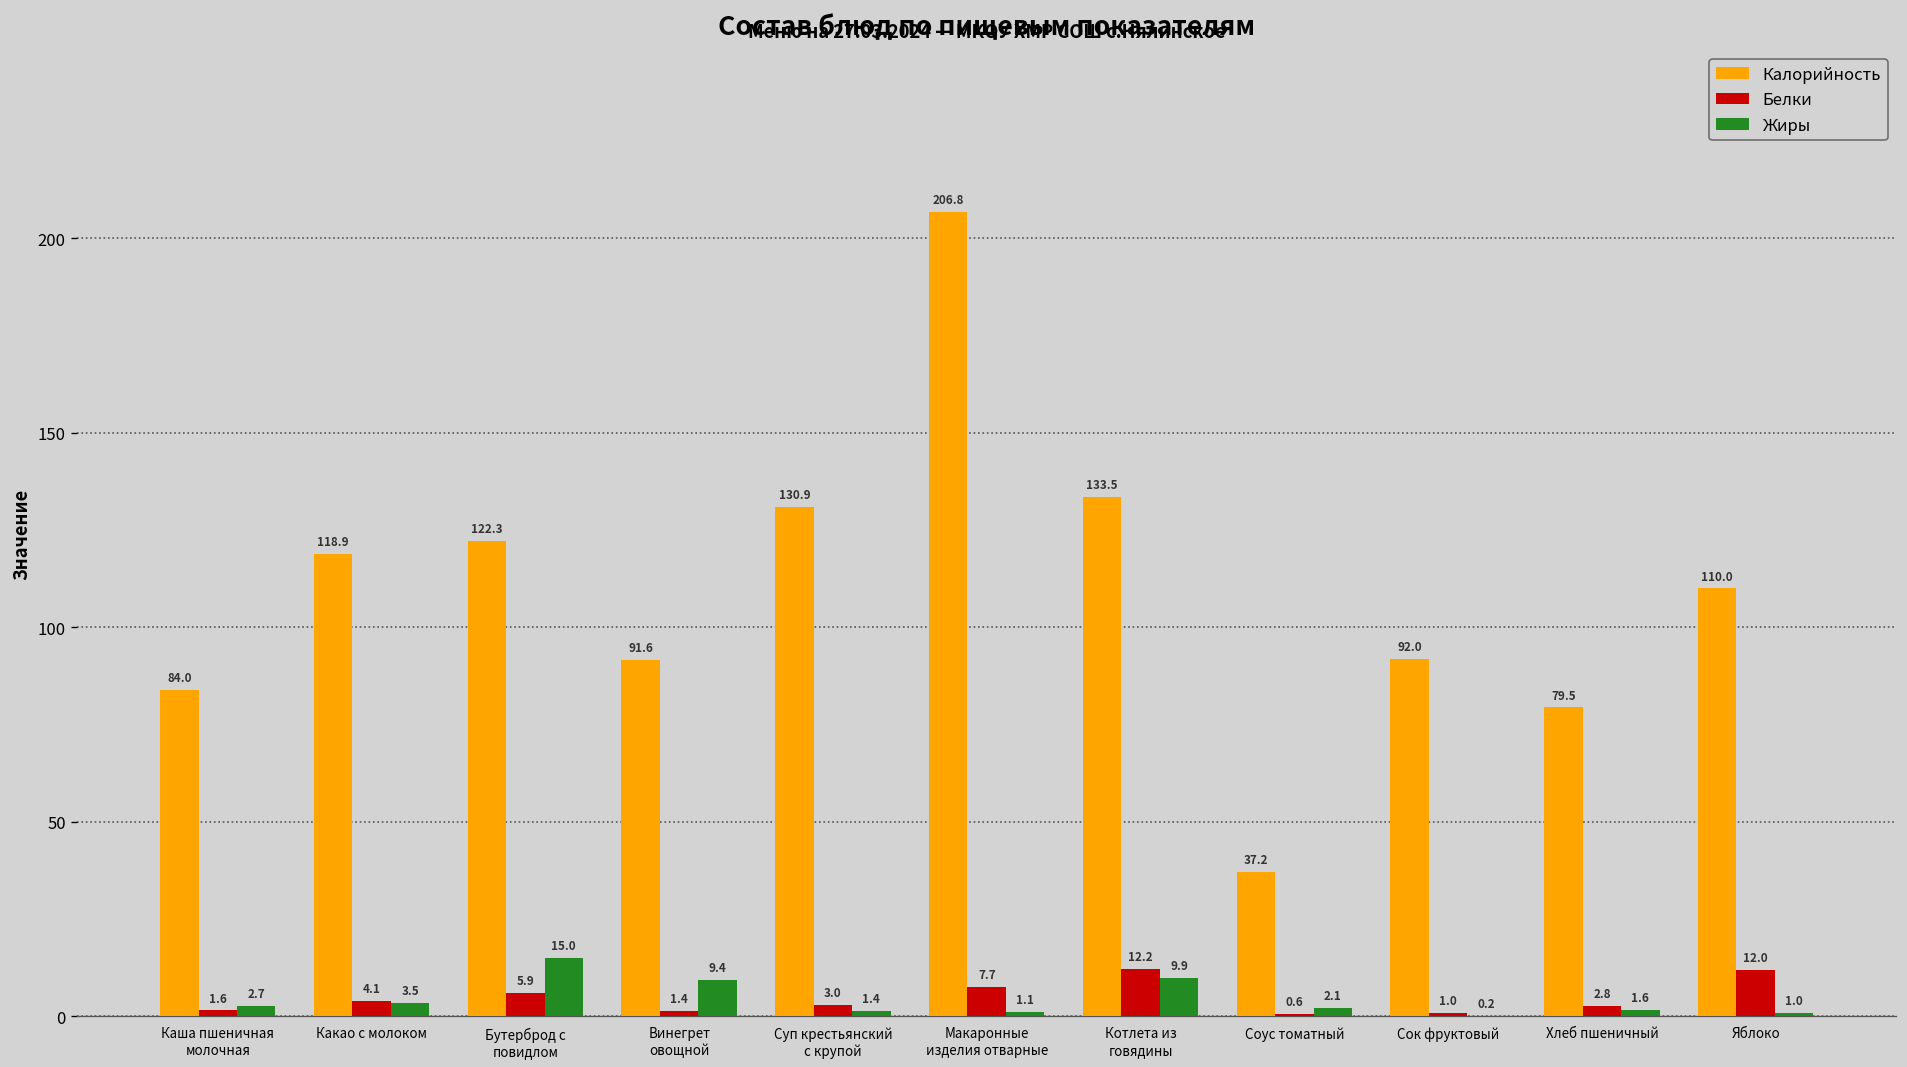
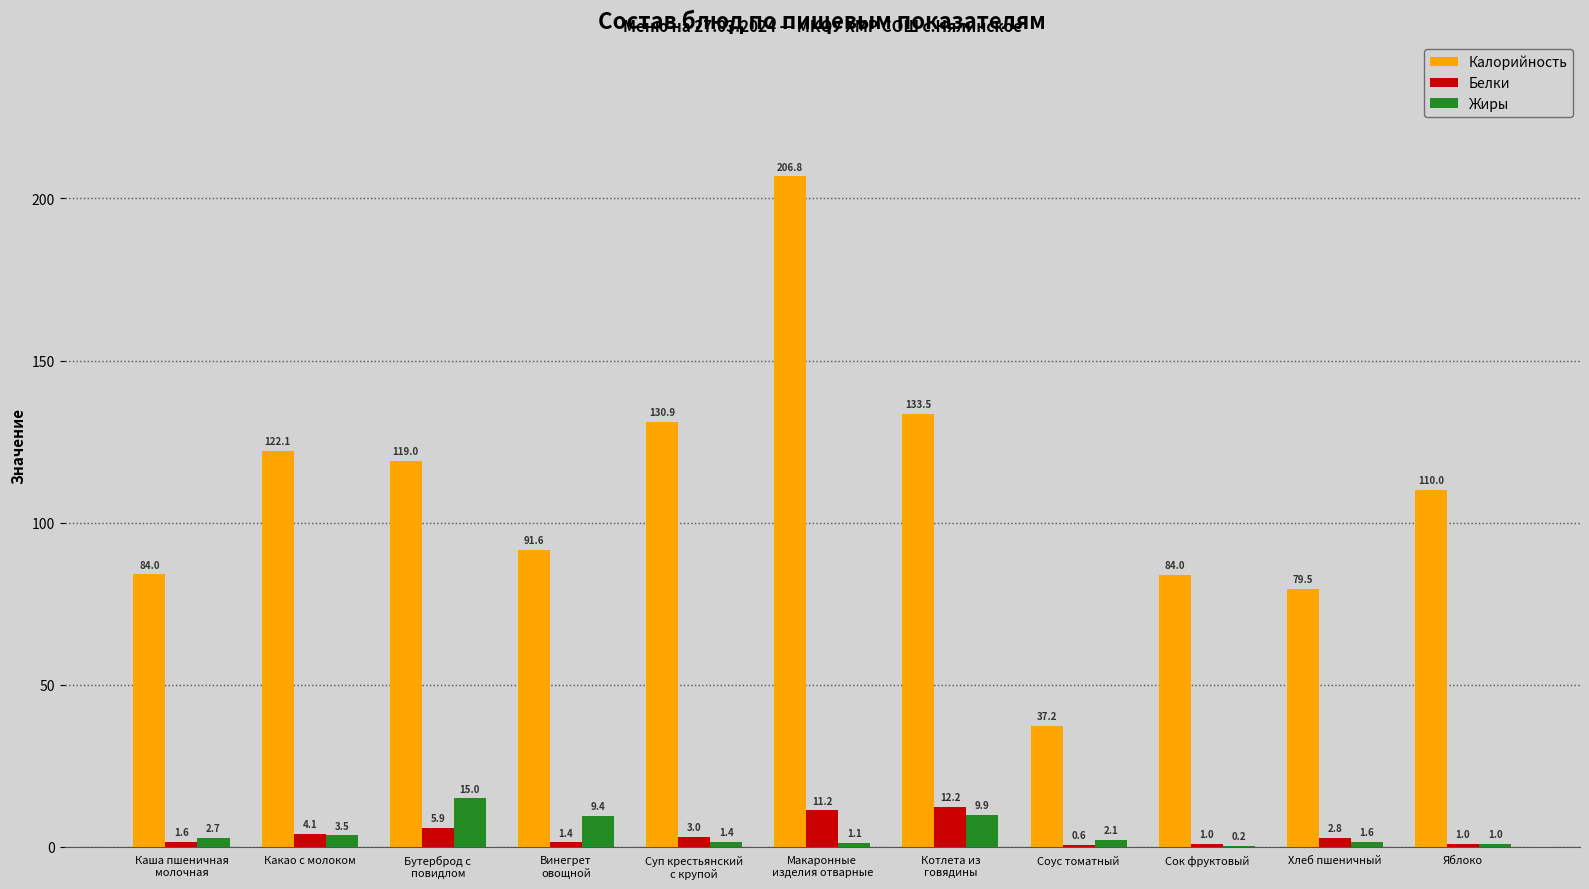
Калорийность, Какао с молоком: 118.9 -> 122.1
Калорийность, Бутерброд с повидлом: 122.3 -> 119.0
Белки, Макаронные изделия отварные: 7.7 -> 11.2
Калорийность, Сок фруктовый: 92.0 -> 84.0
Белки, Яблоко: 12.0 -> 1.0
